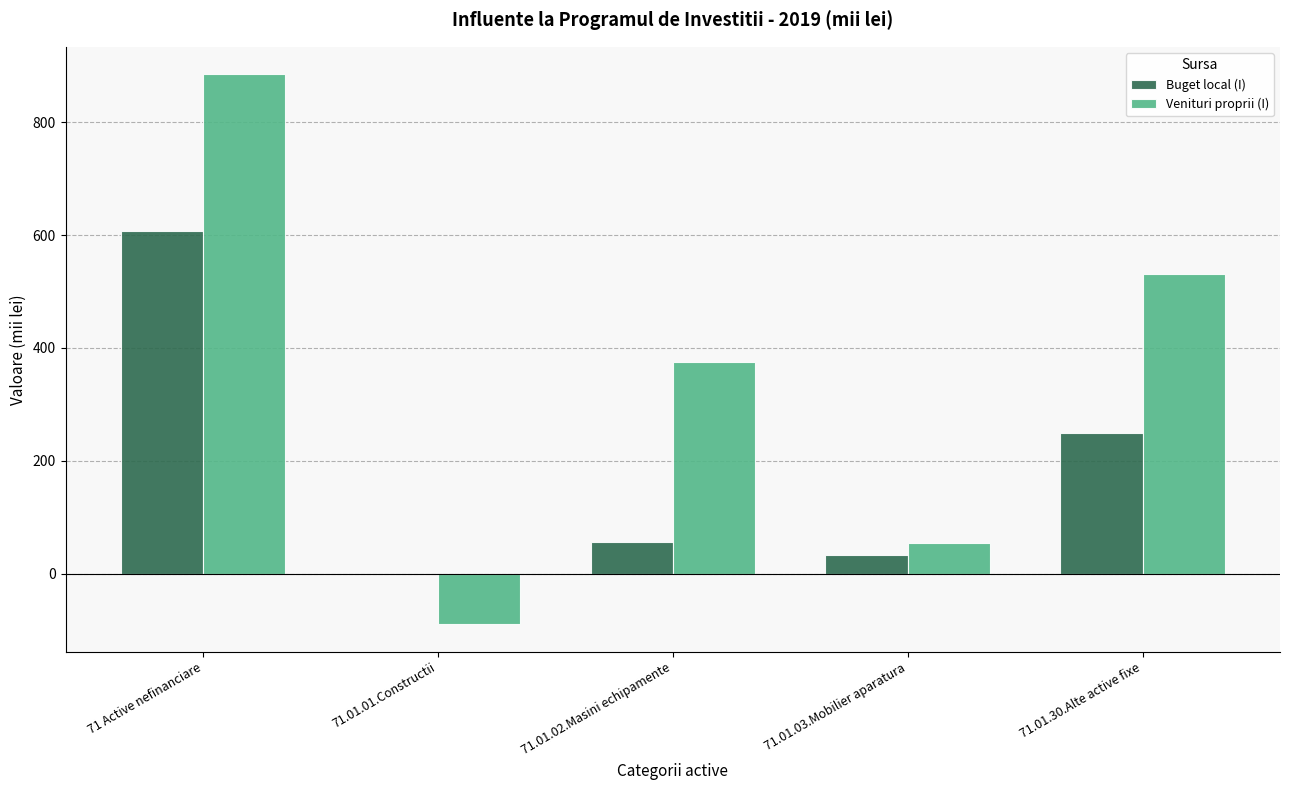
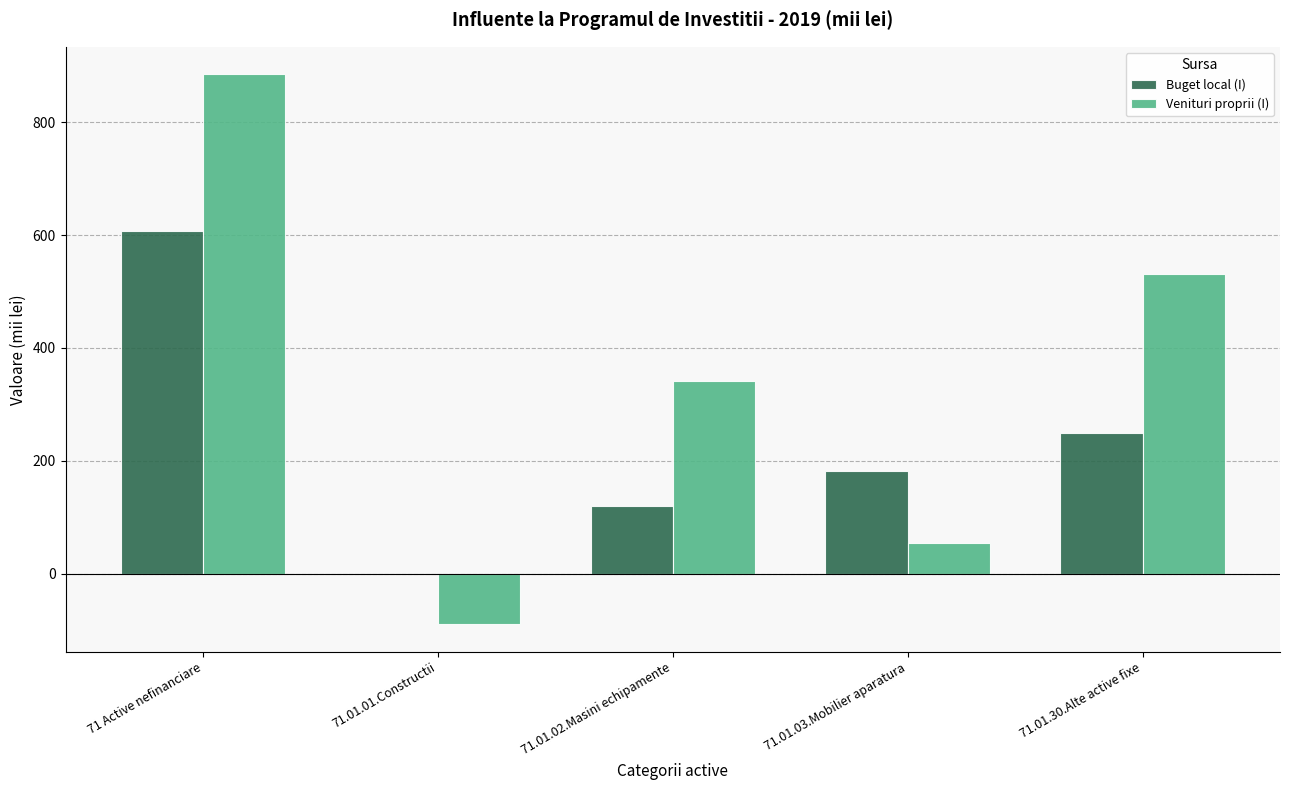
Buget local (I), 71.01.02.Masini echipamente: 60 -> 120
Venituri proprii (I), 71.01.02.Masini echipamente: 380 -> 340
Buget local (I), 71.01.03.Mobilier aparatura: 30 -> 180
